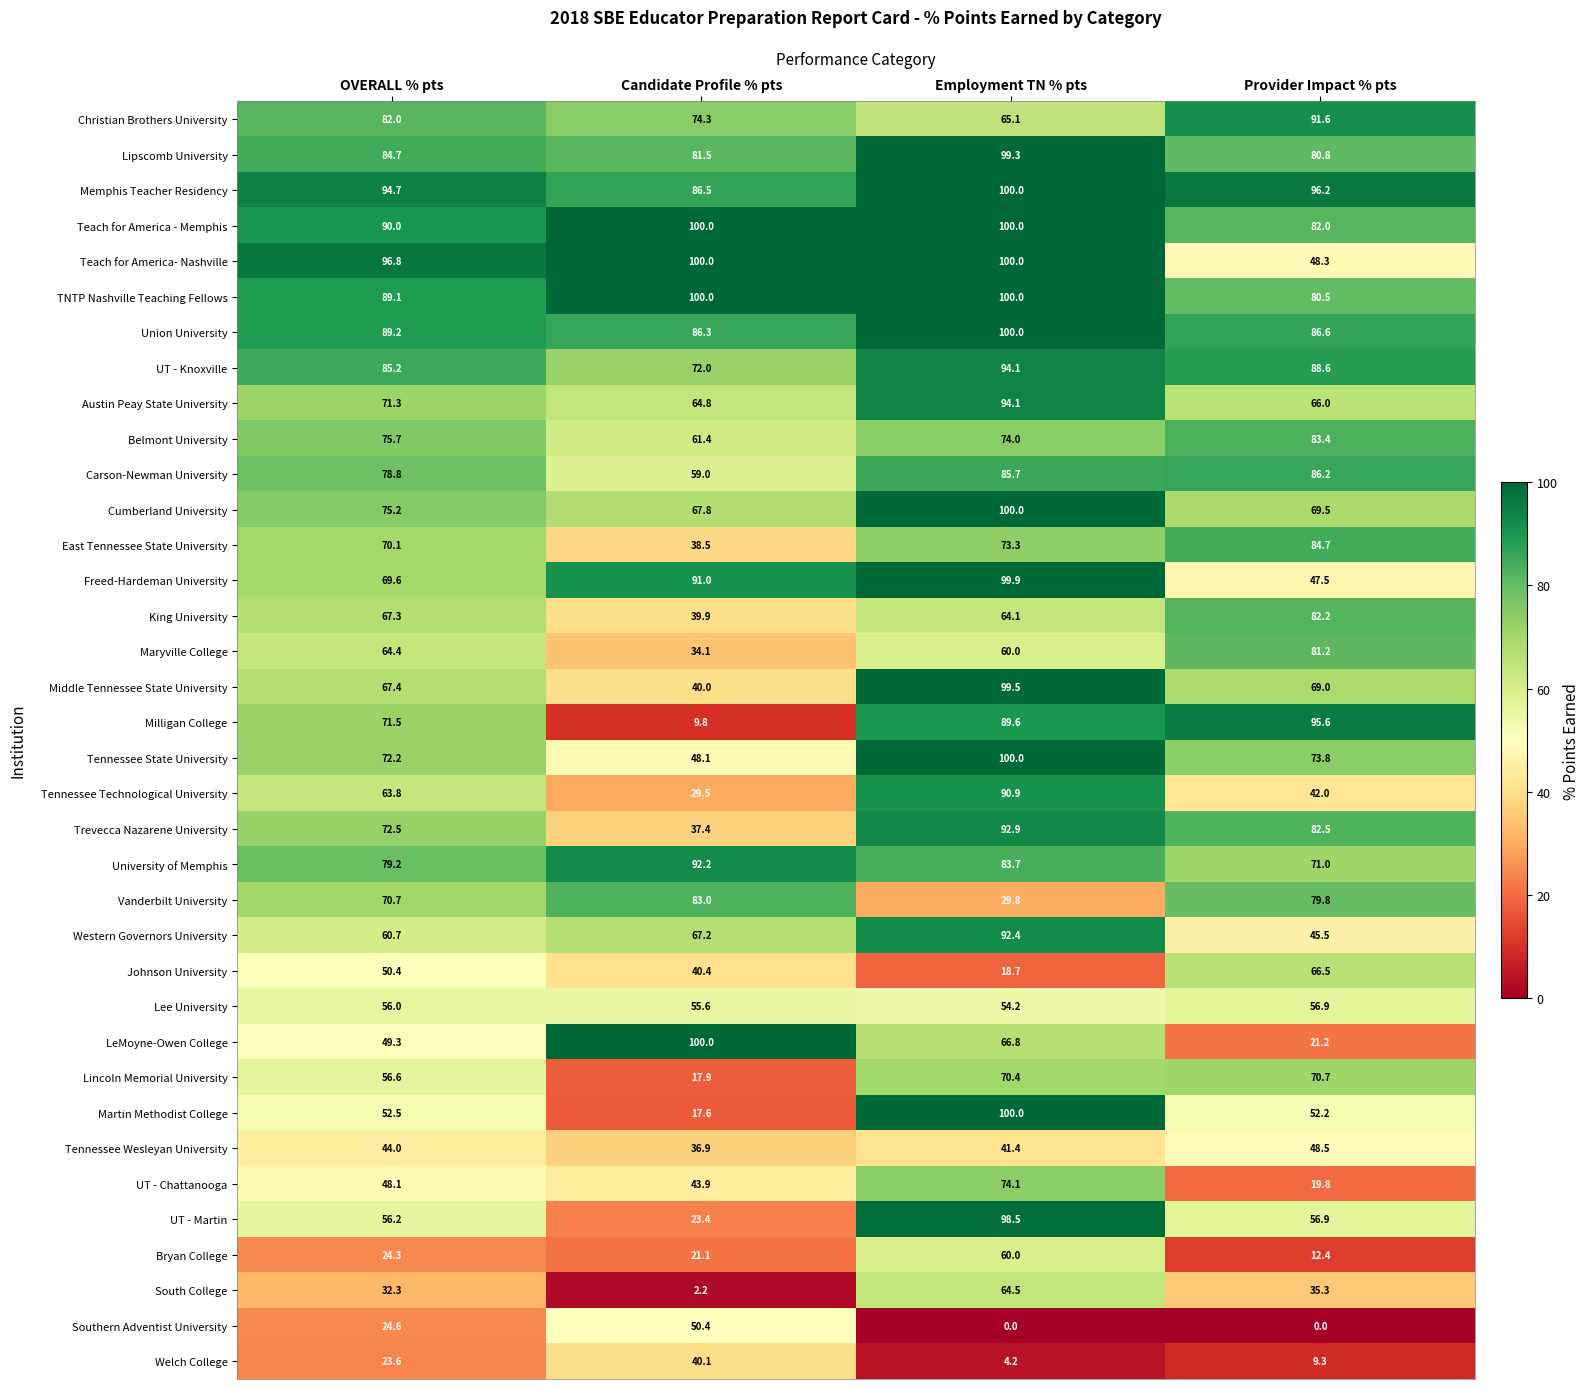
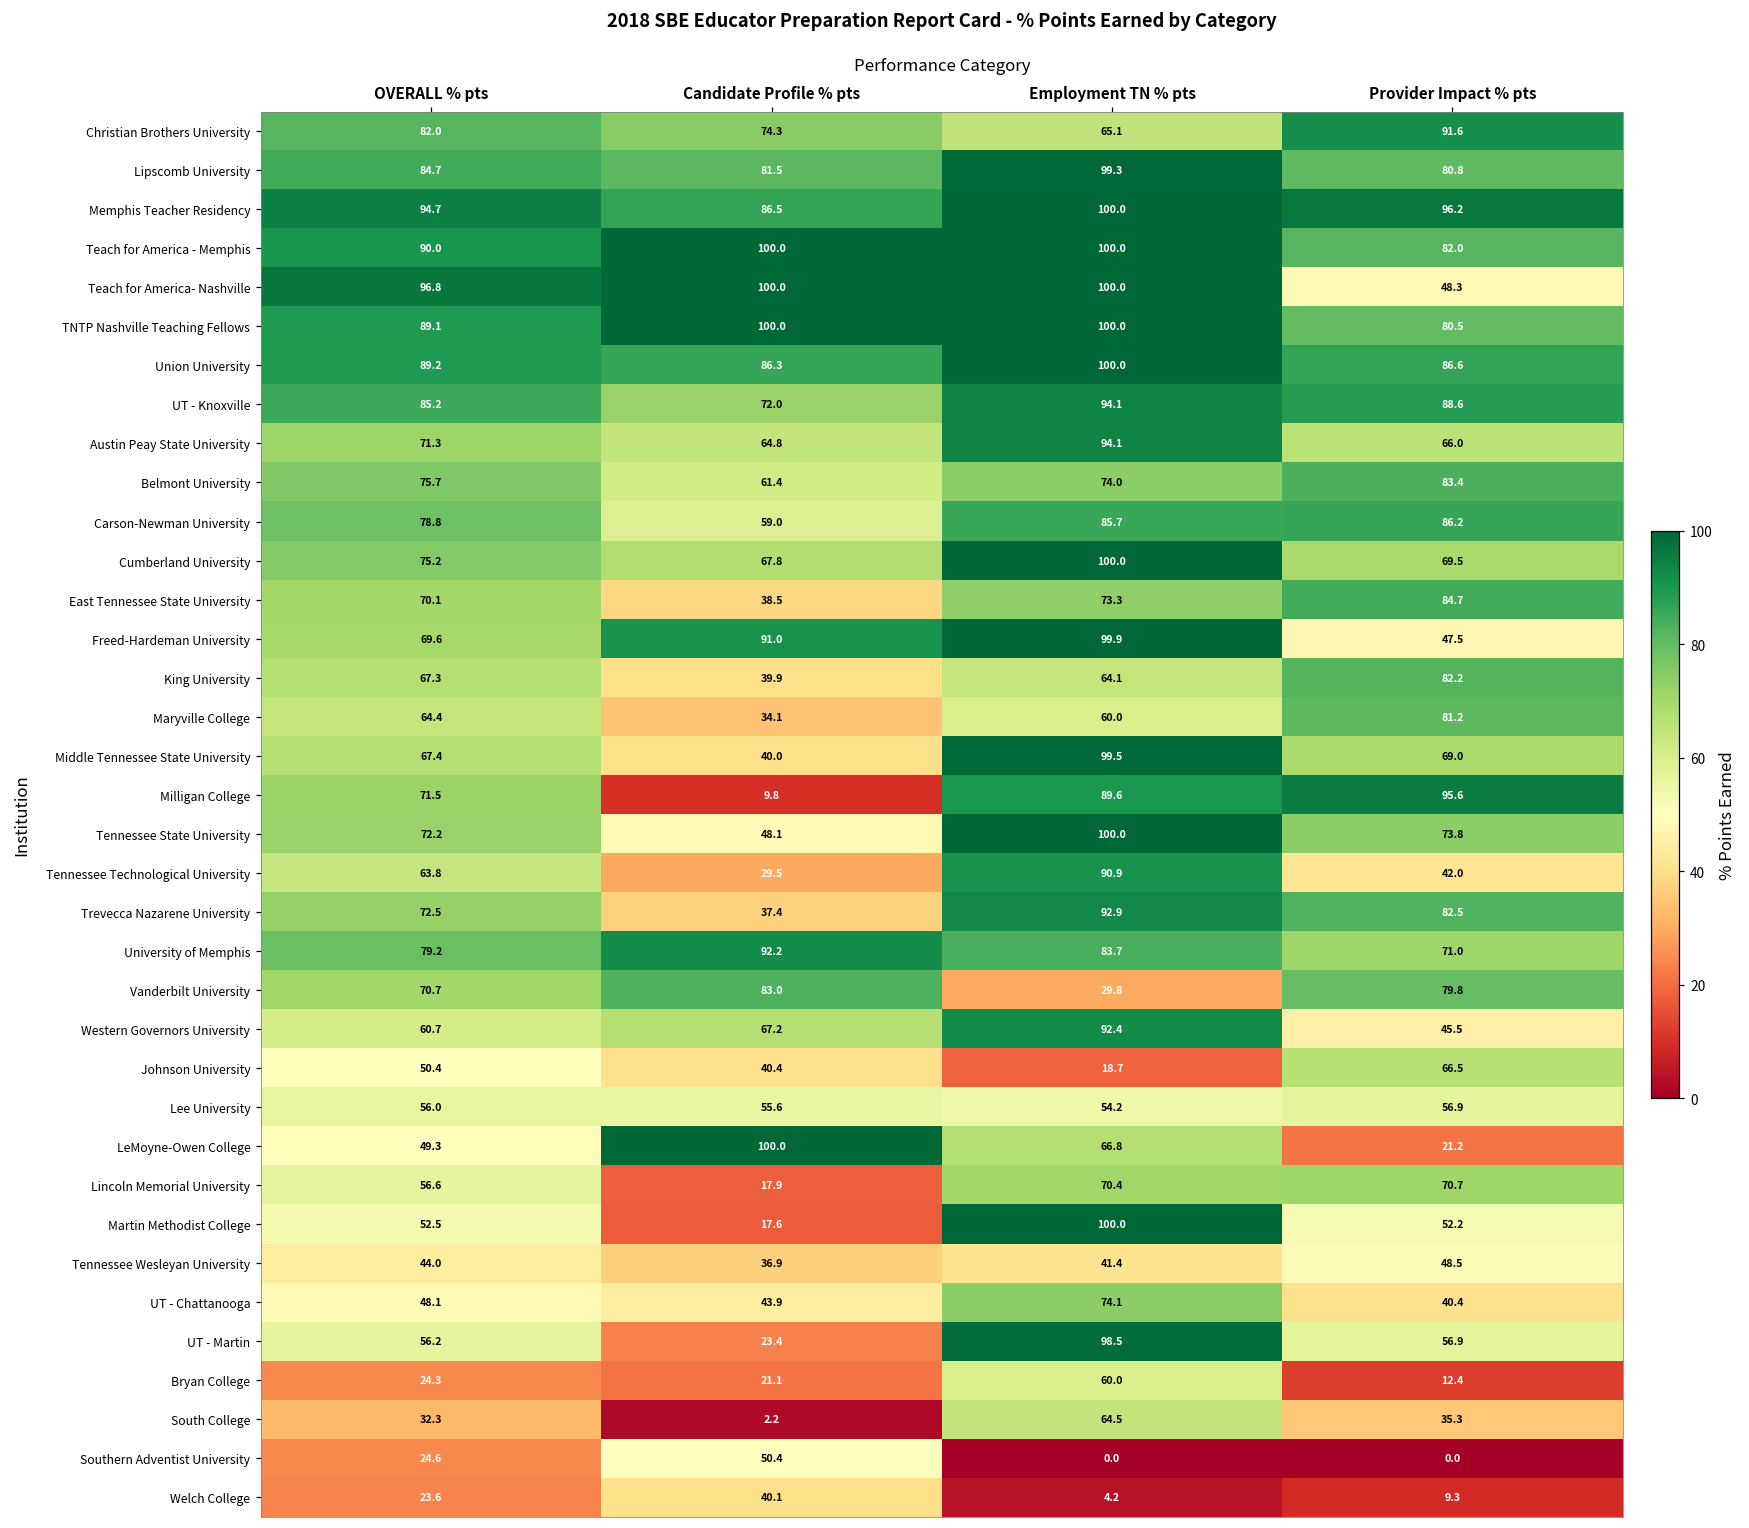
UT - Chattanooga, Provider Impact % pts: 19.8 -> 40.4
